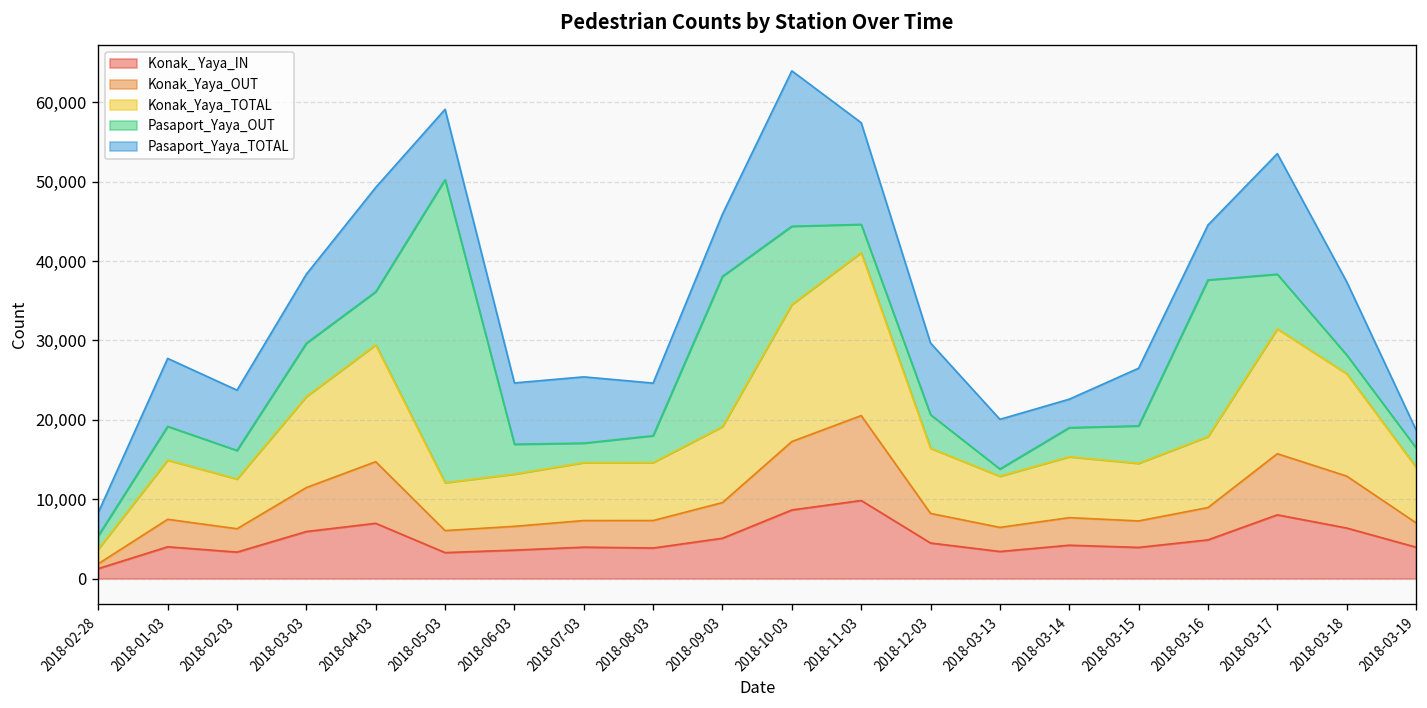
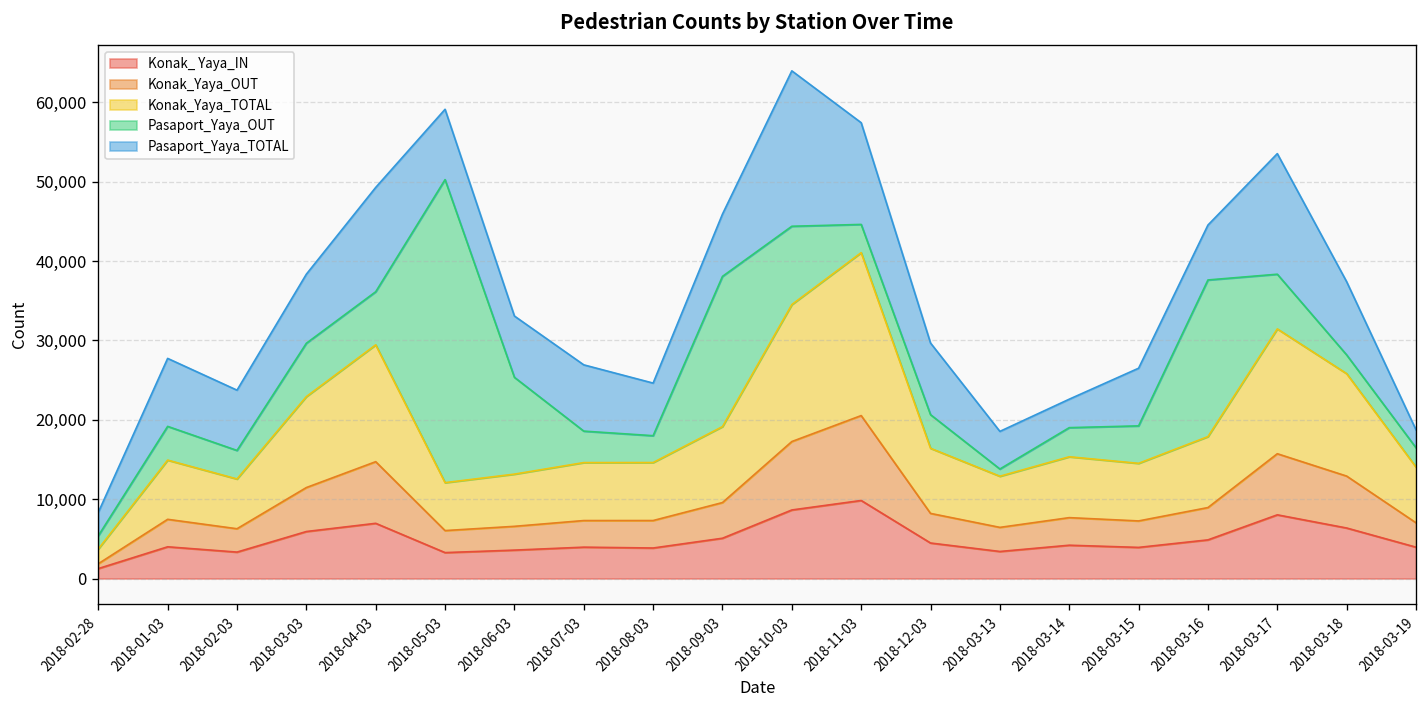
Pasaport_Yaya_OUT, 2018-06-03: 4,000 -> 12,000
Pasaport_Yaya_OUT, 2018-07-03: 2,000 -> 4,000
Pasaport_Yaya_TOTAL, 2018-03-13: 6,000 -> 5,000
